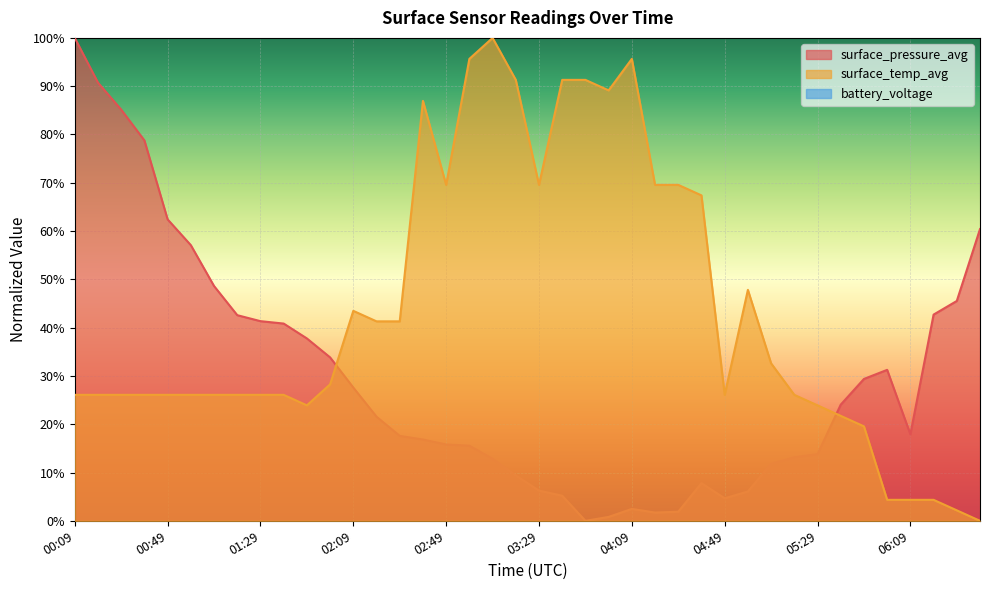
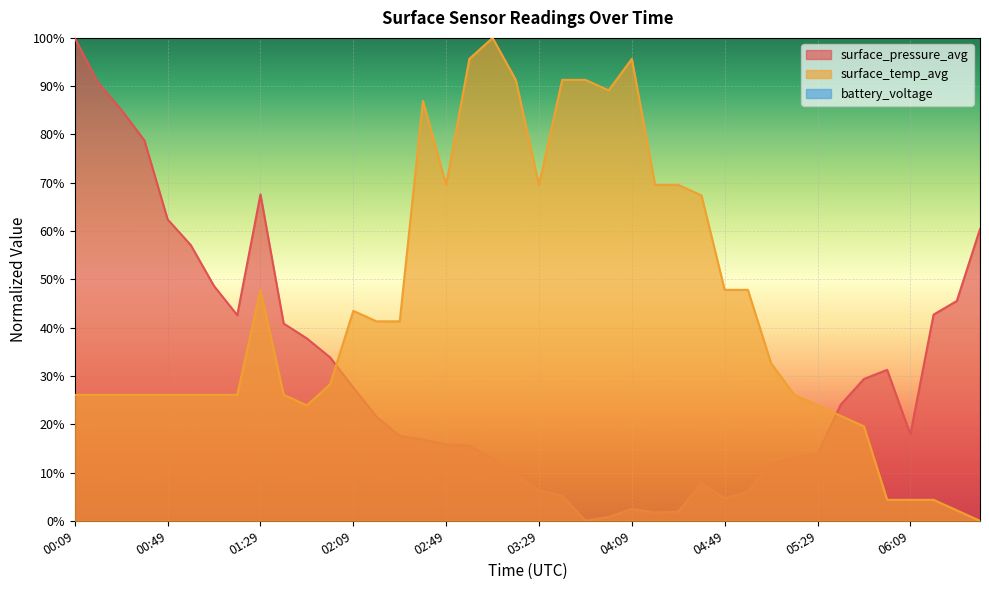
surface_pressure_avg, 01:29: 41% -> 68%
surface_temp_avg, 01:29: 26% -> 48%
surface_temp_avg, 04:49: 26% -> 48%
